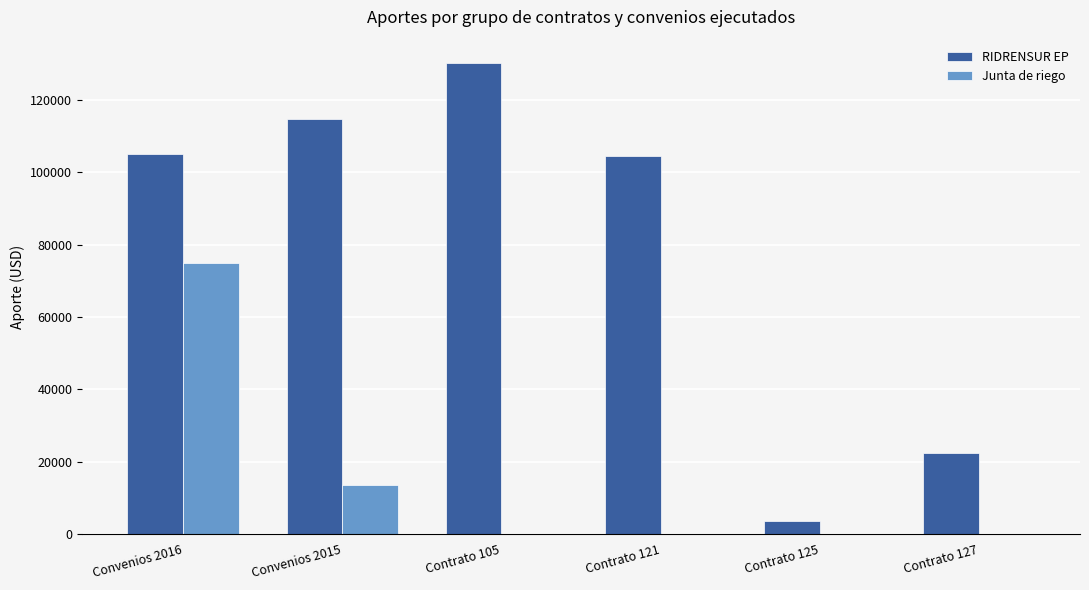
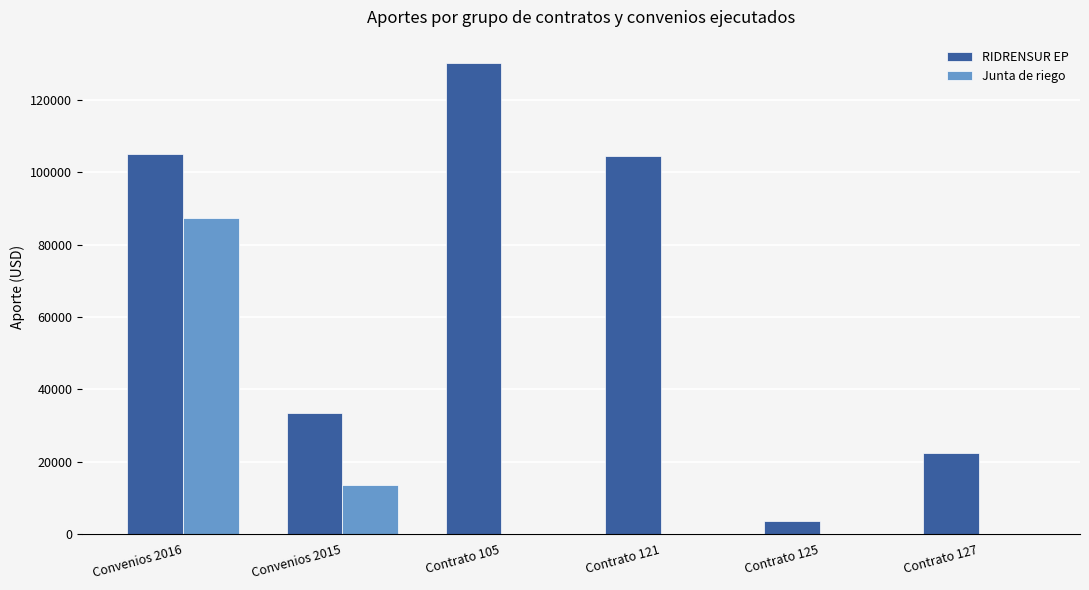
Junta de riego, Convenios 2016: 75000 -> 87000
RIDRENSUR EP, Convenios 2015: 115000 -> 34000
